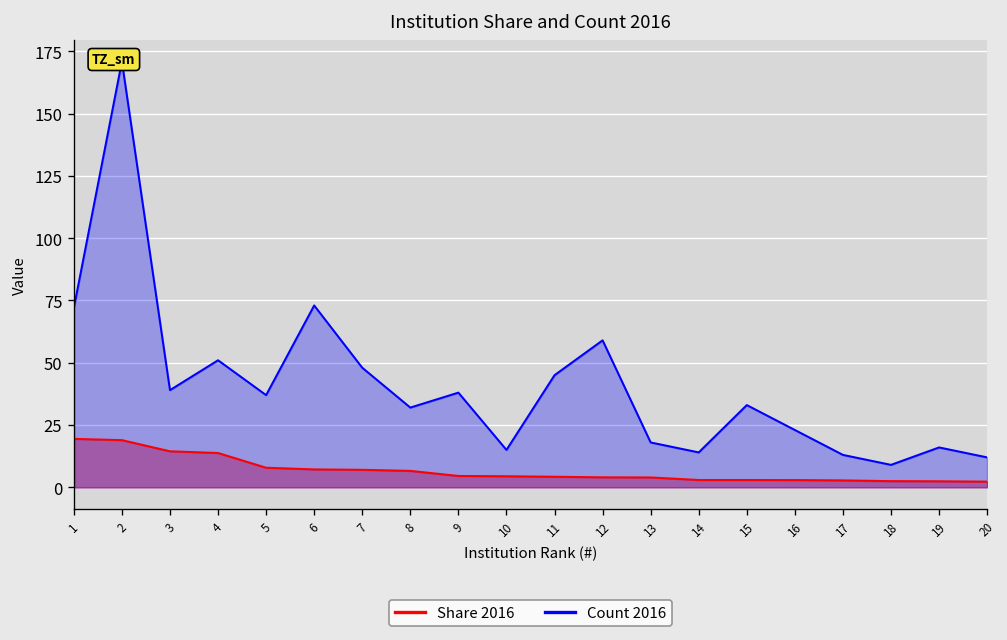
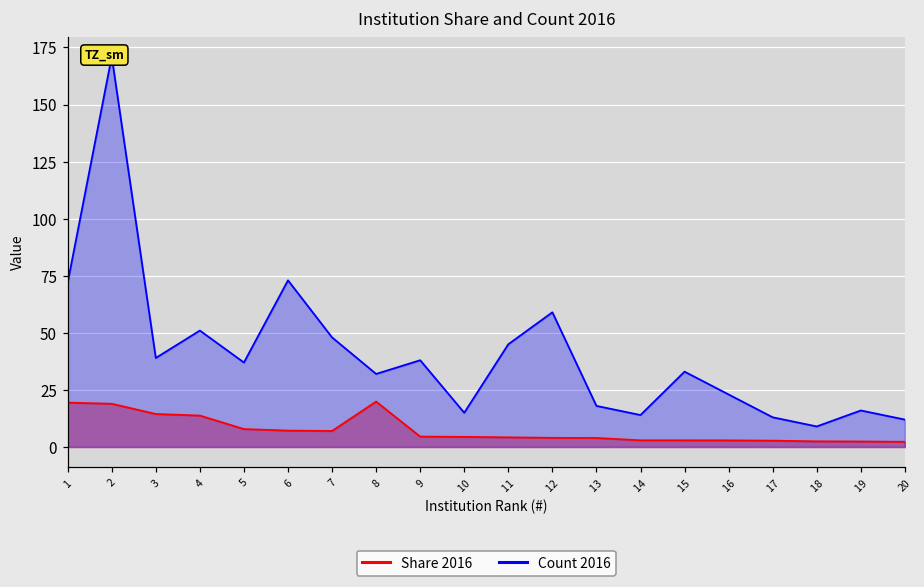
Share 2016, 8: 7 -> 20
